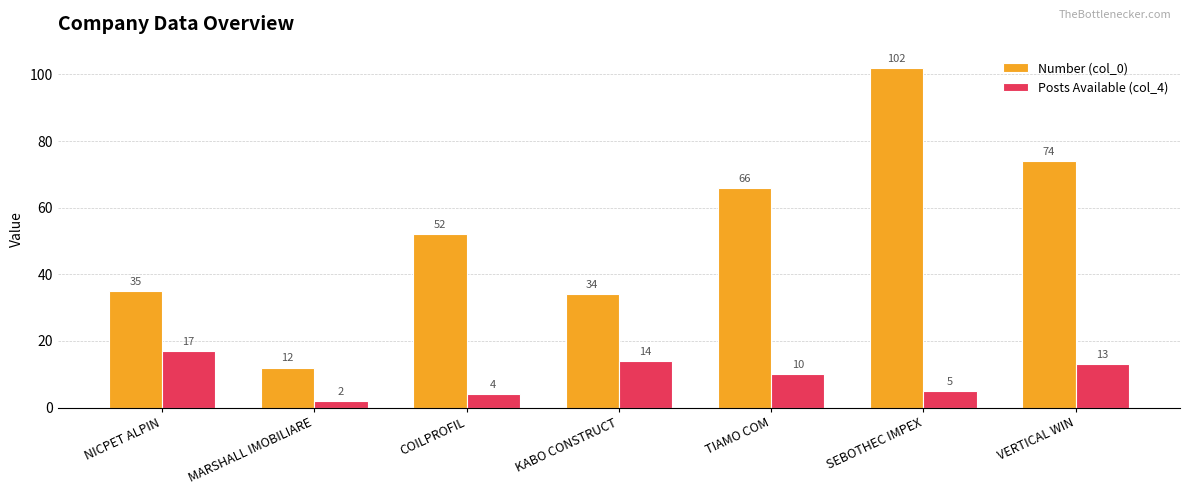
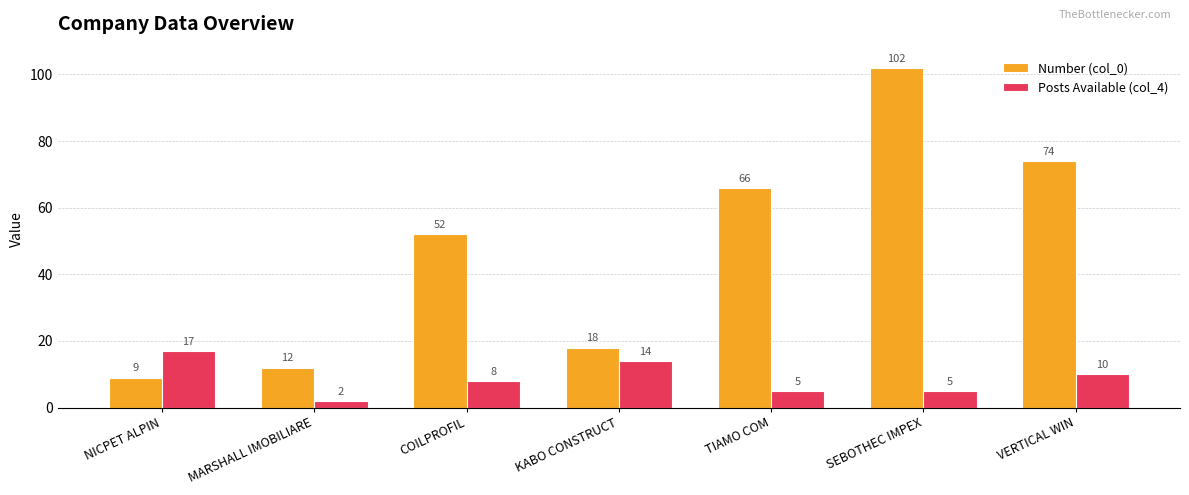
Number (col_0), NICPET ALPIN: 35 -> 9
Posts Available (col_4), COILPROFIL: 4 -> 8
Number (col_0), KABO CONSTRUCT: 34 -> 18
Posts Available (col_4), TIAMO COM: 10 -> 5
Posts Available (col_4), VERTICAL WIN: 13 -> 10
